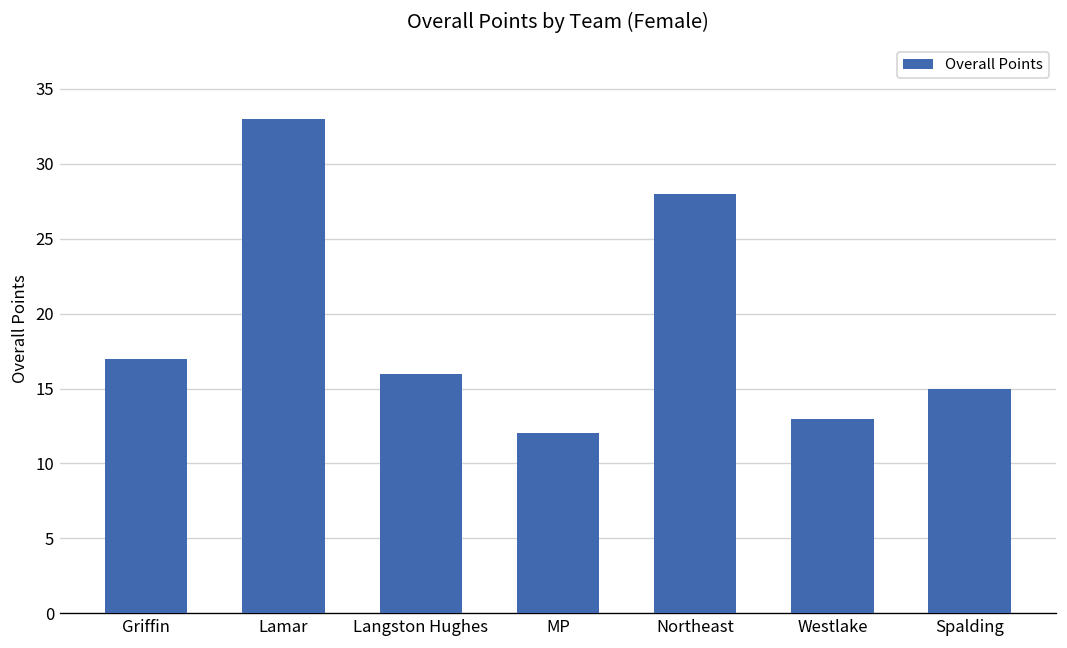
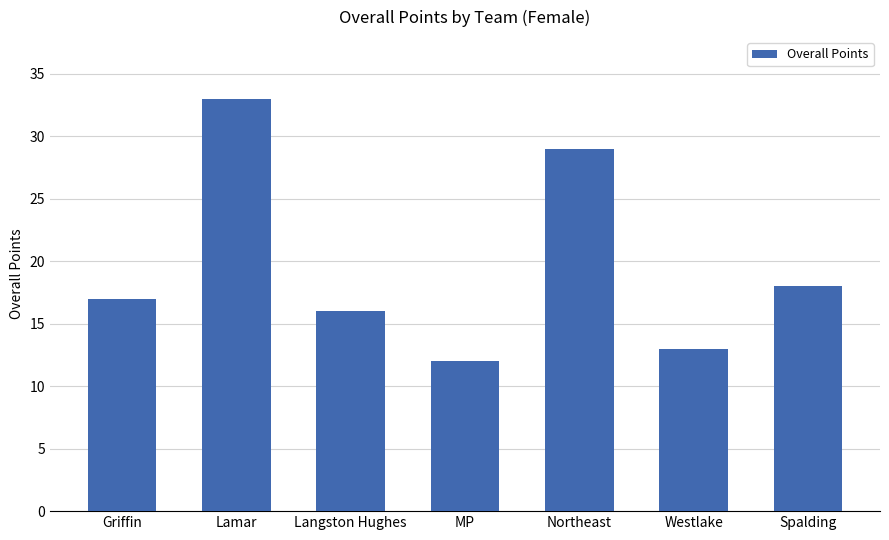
Northeast: 28 -> 29
Spalding: 15 -> 18
